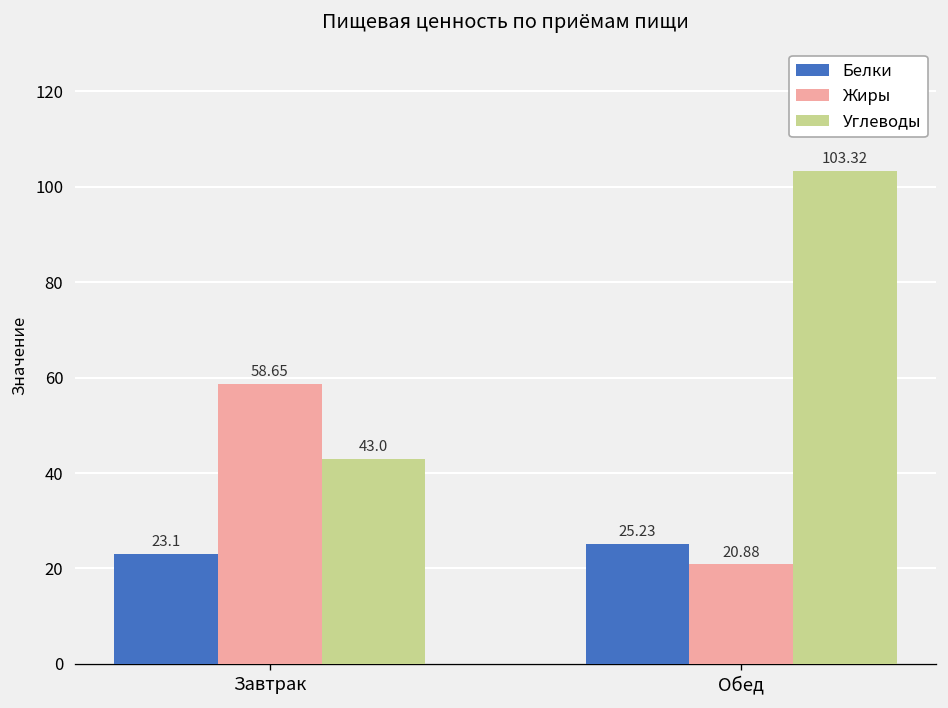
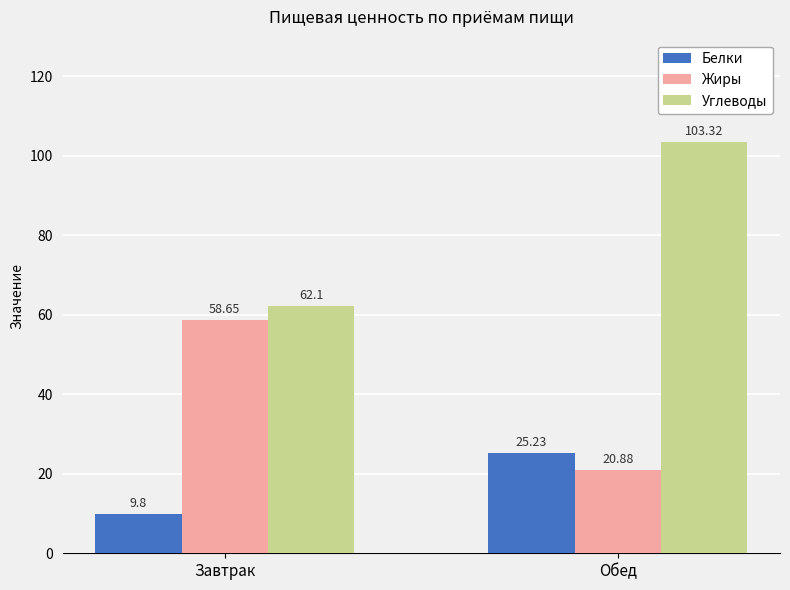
Белки, Завтрак: 23.1 -> 9.8
Углеводы, Завтрак: 43.0 -> 62.1
